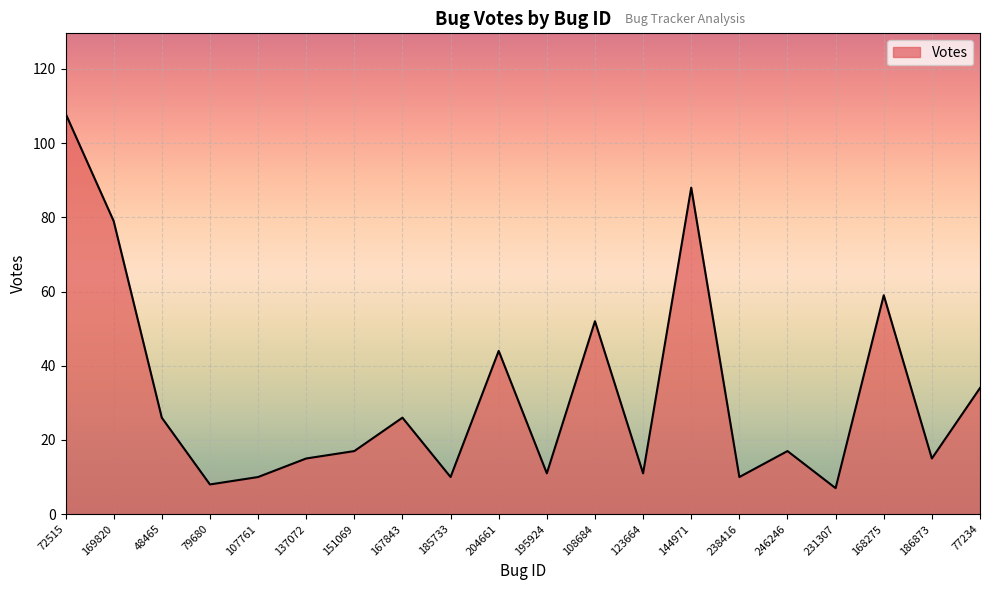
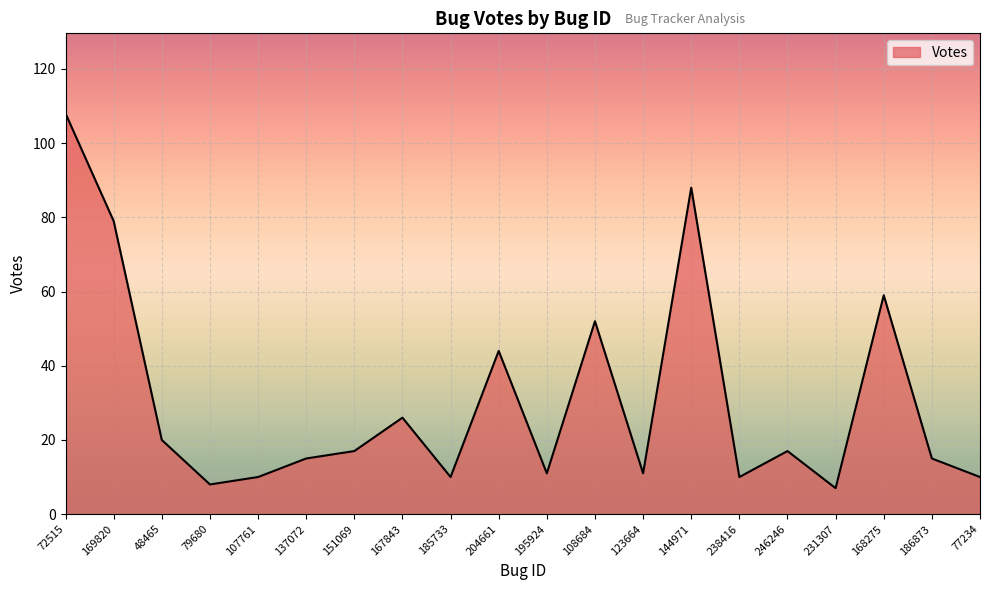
48465: 26 -> 20
77234: 34 -> 10
